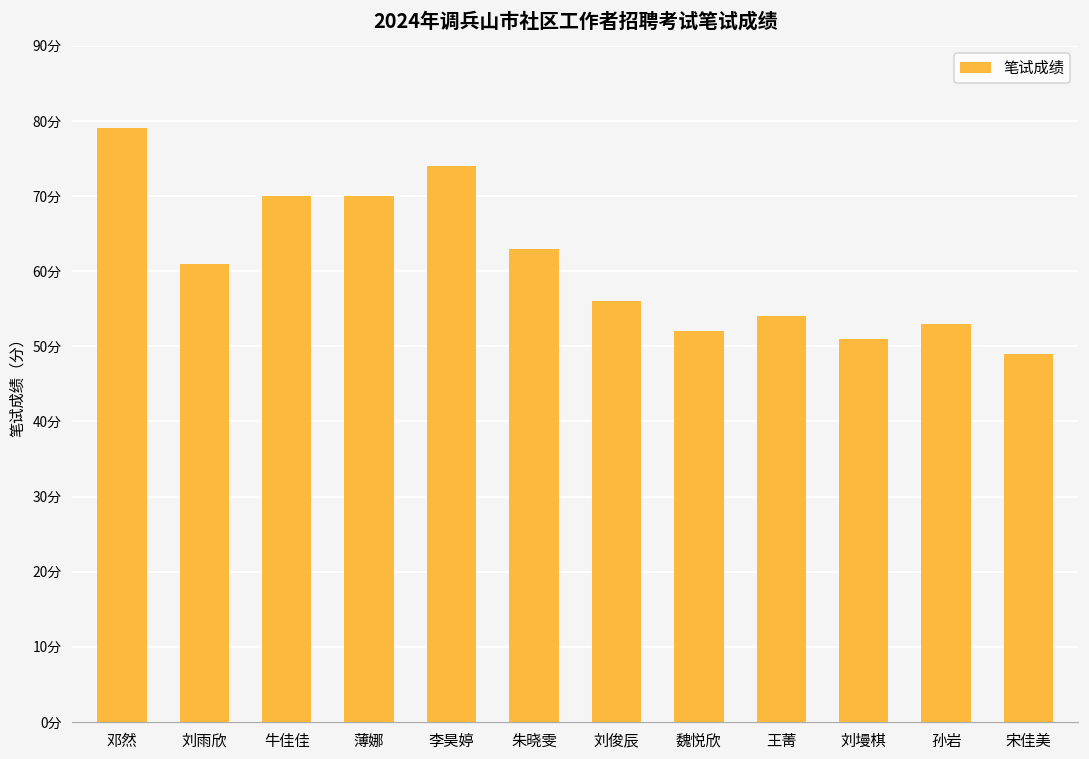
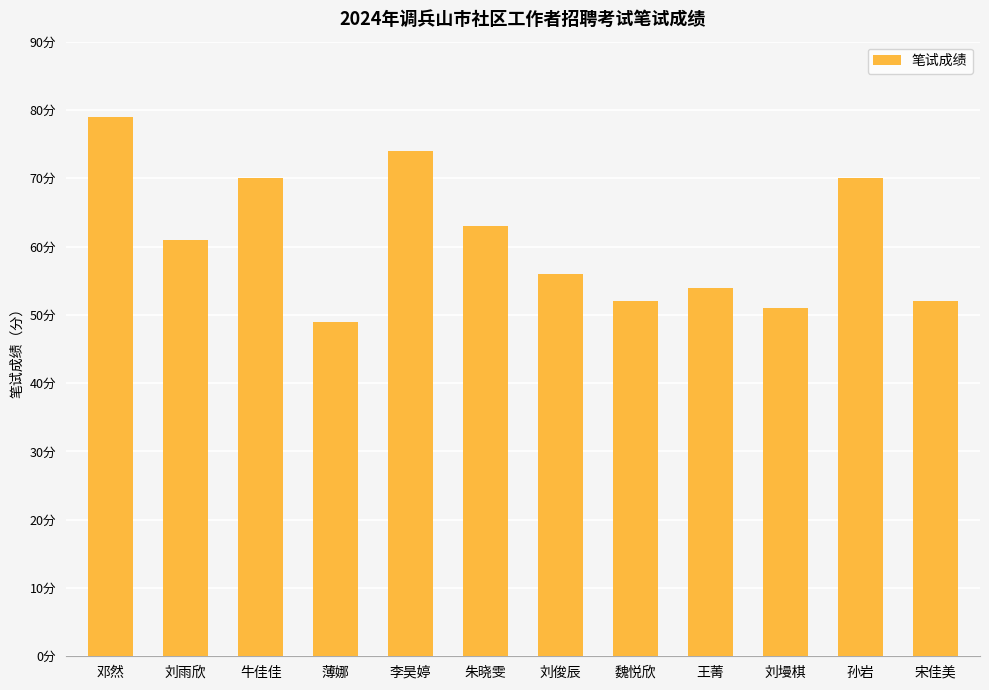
薄娜: 70分 -> 49分
孙岩: 53分 -> 70分
宋佳美: 49分 -> 52分
